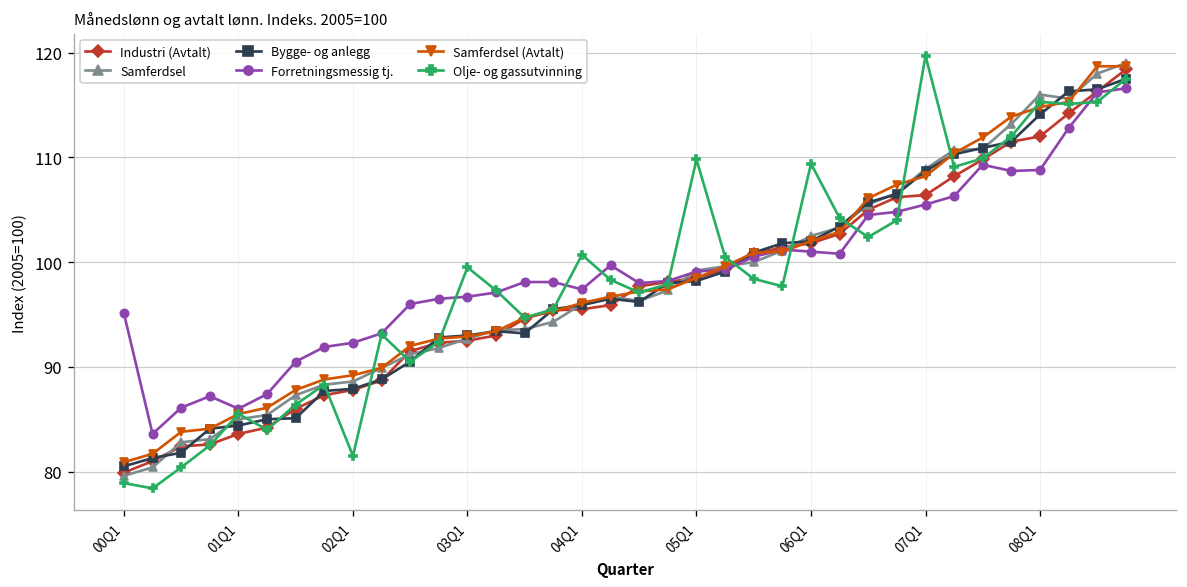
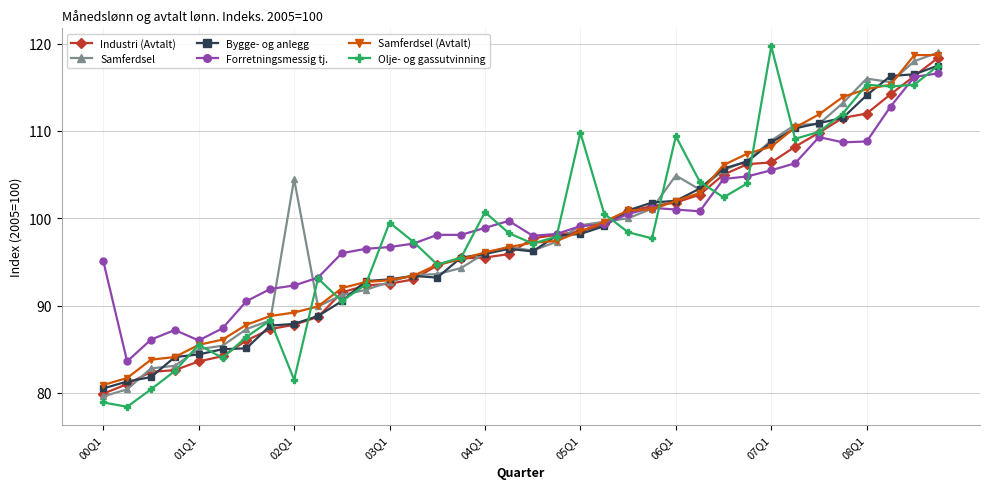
Samferdsel, 02Q1: 89 -> 105
Forretningsmessig tj., 04Q1: 97 -> 99
Samferdsel, 06Q1: 103 -> 105
